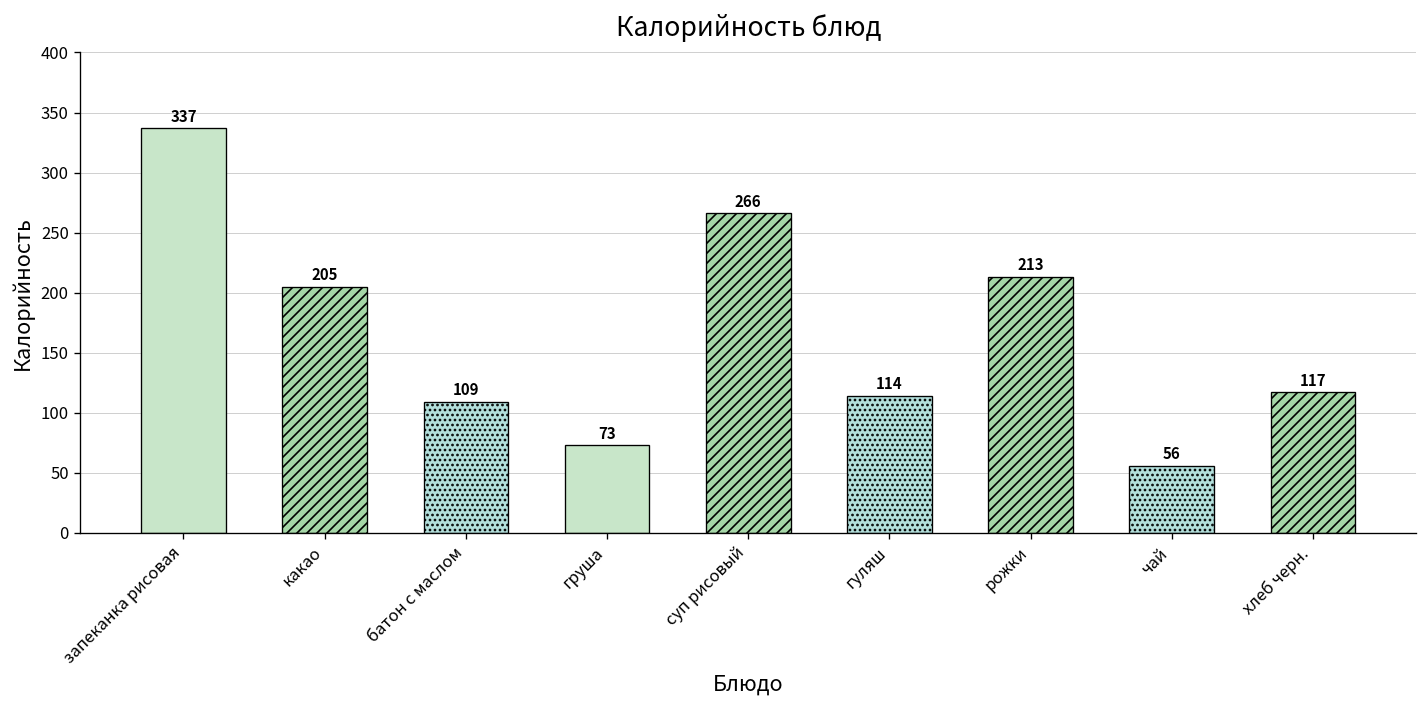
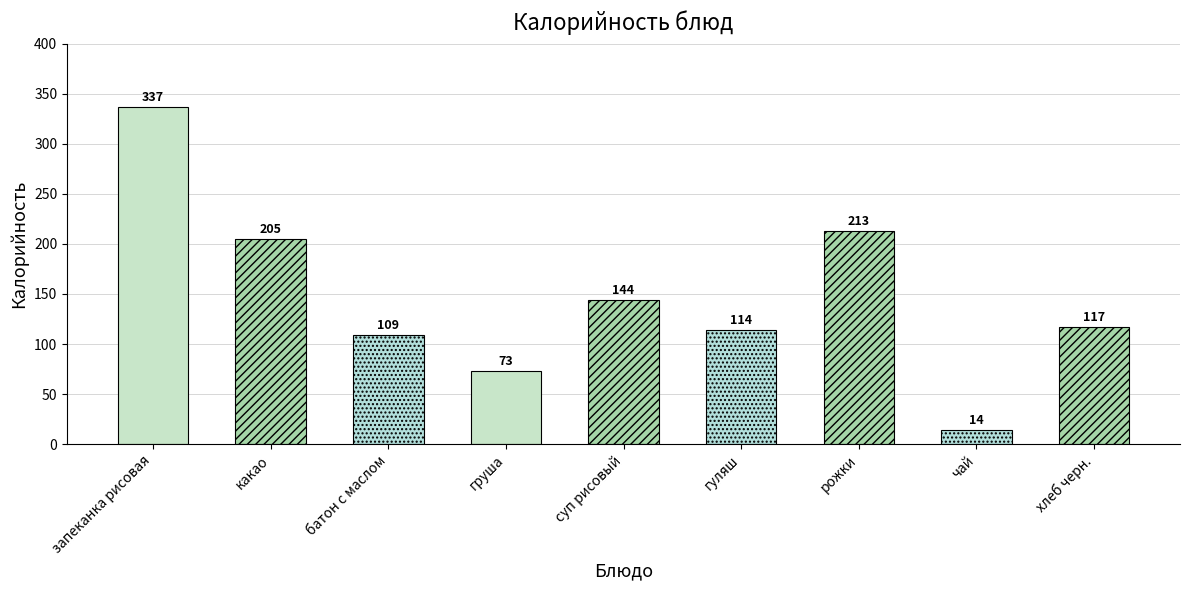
суп рисовый: 266 -> 144
чай: 56 -> 14
